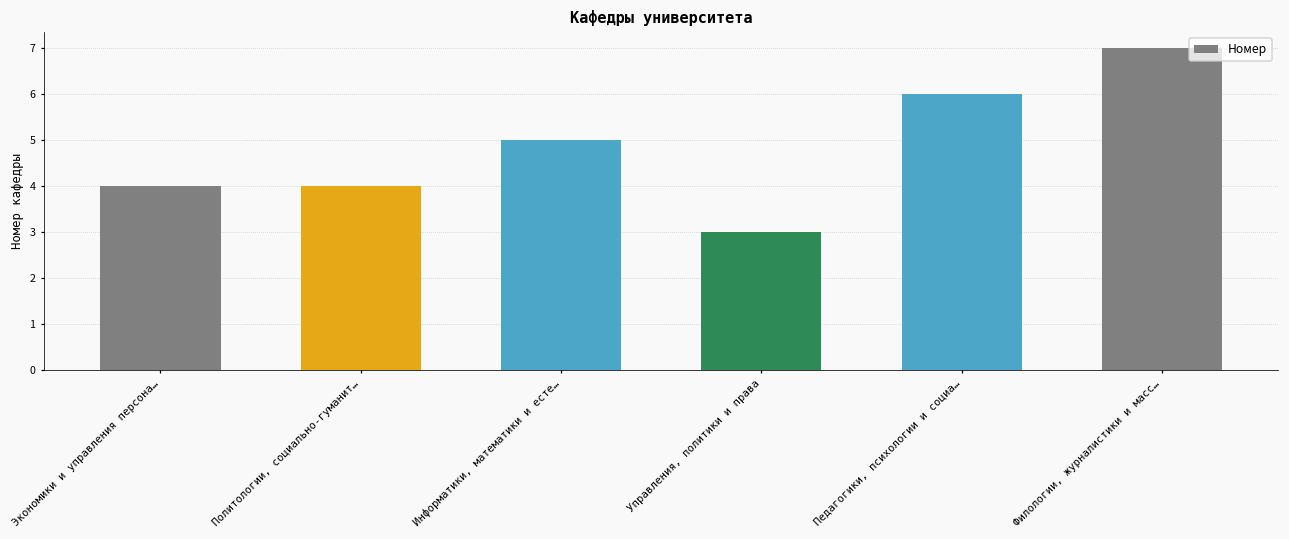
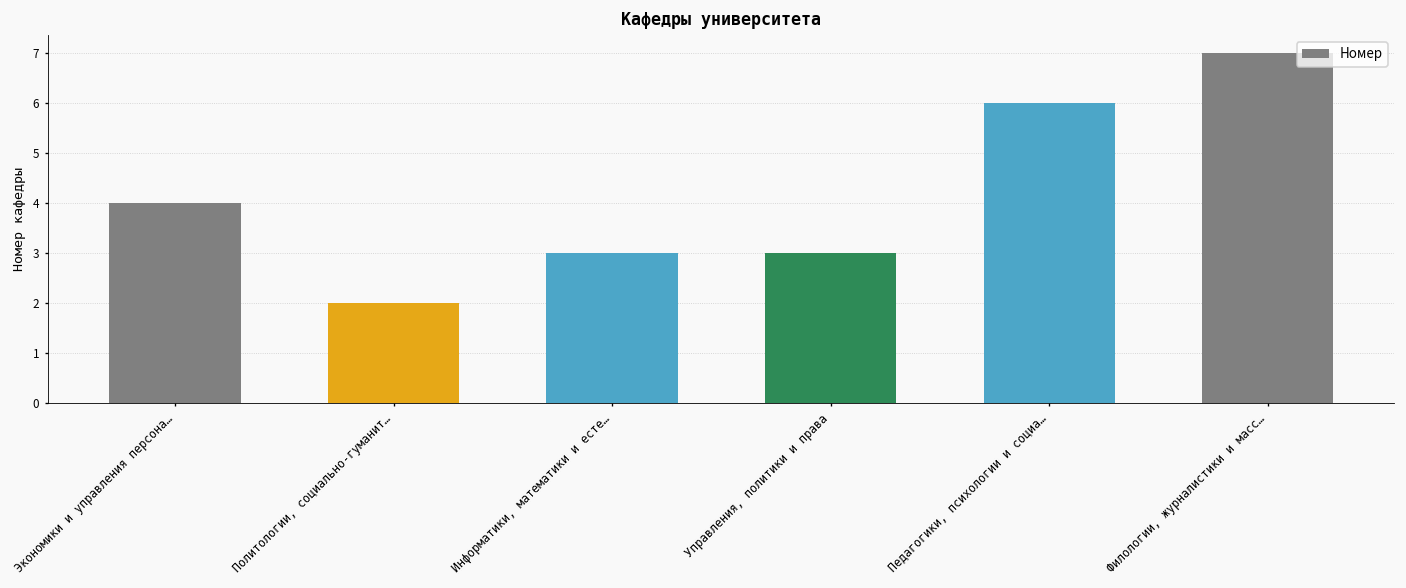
Политологии, социально-гуманит…: 4 -> 2
Информатики, математики и есте…: 5 -> 3
